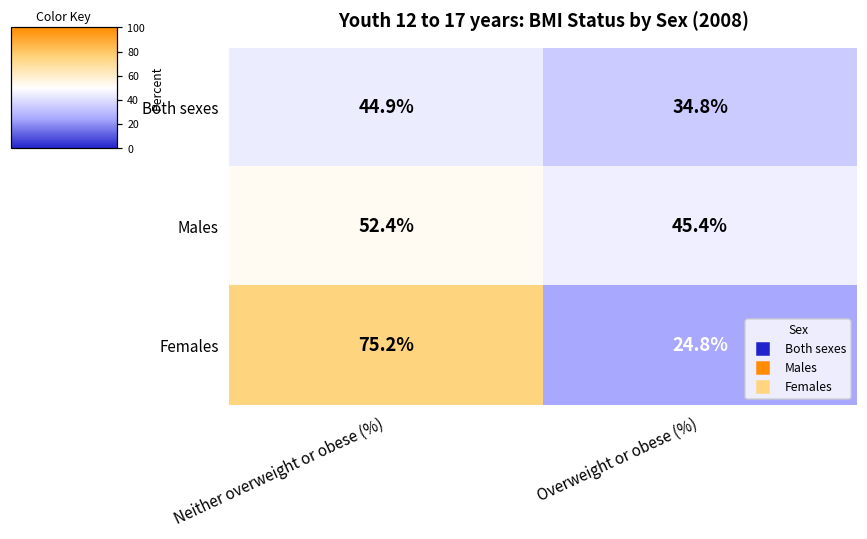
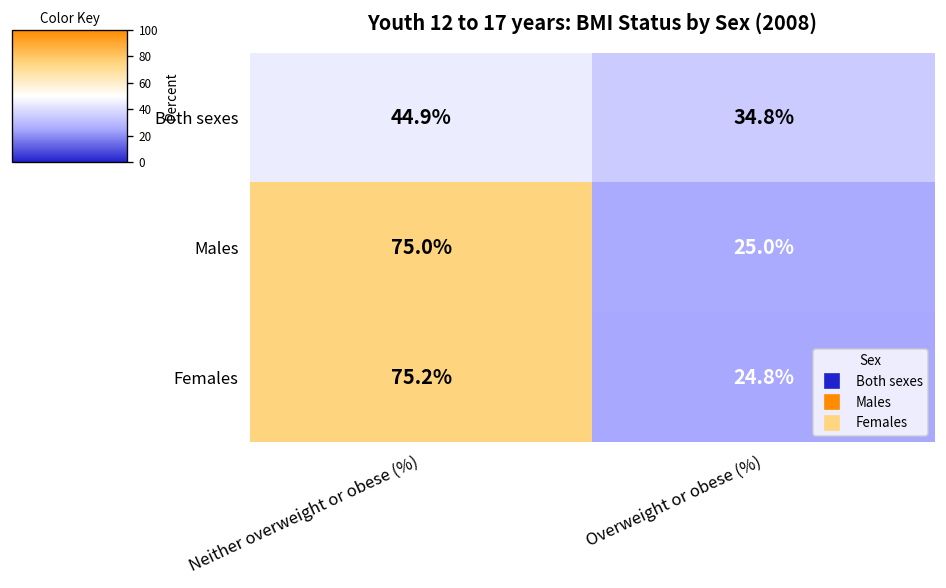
Males, Neither overweight or obese (%): 52.4% -> 75.0%
Males, Overweight or obese (%): 45.4% -> 25.0%
